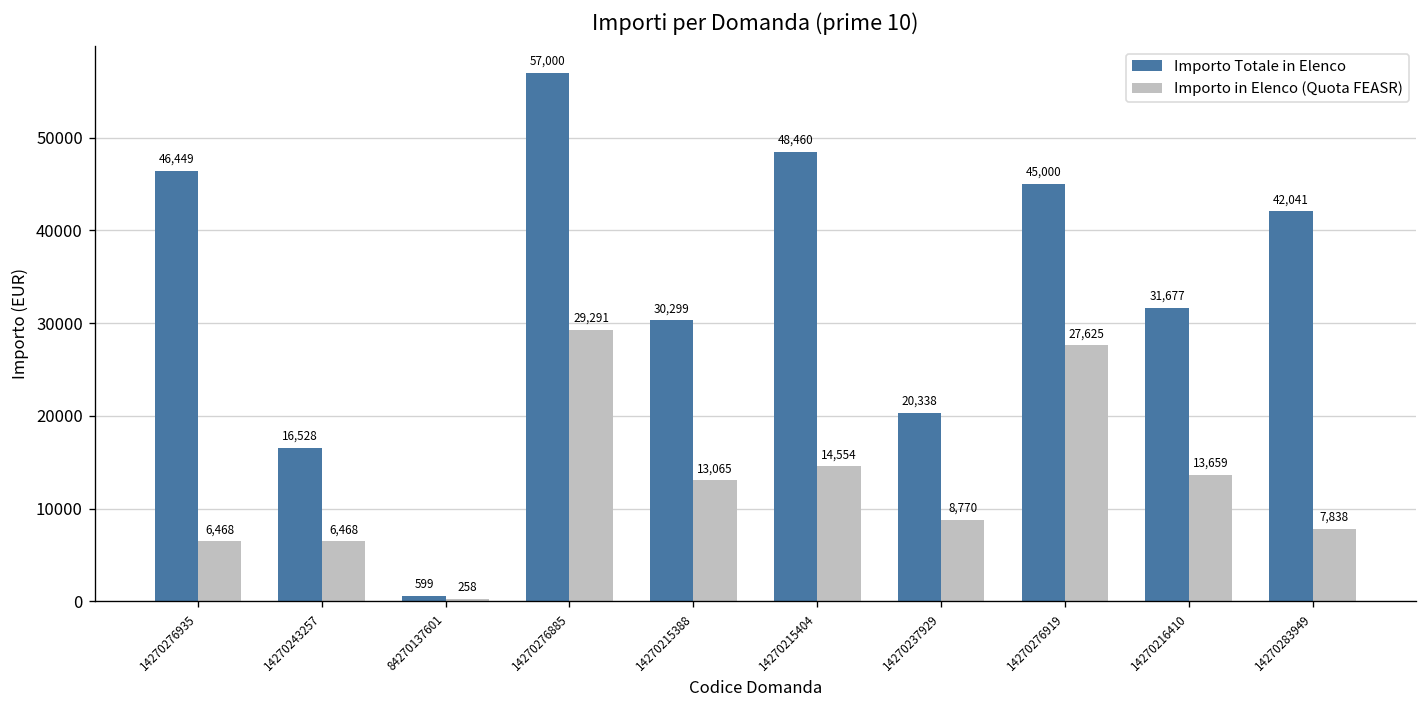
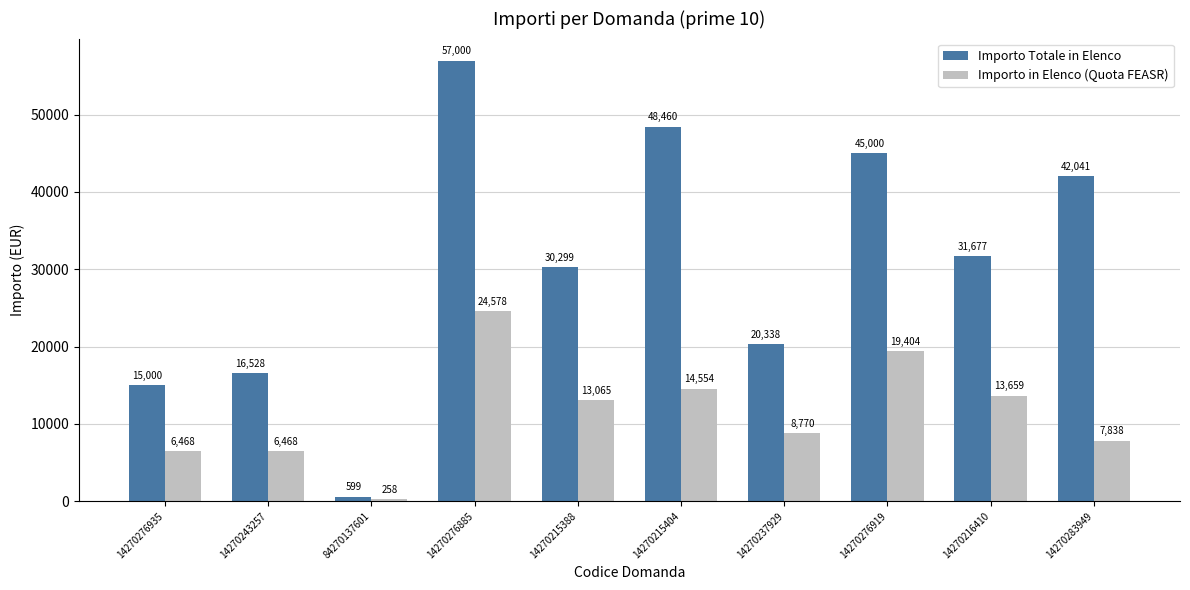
Importo Totale in Elenco, 14270276935: 46,449 -> 15,000
Importo in Elenco (Quota FEASR), 14270276885: 29,291 -> 24,578
Importo in Elenco (Quota FEASR), 14270276919: 27,625 -> 19,404
